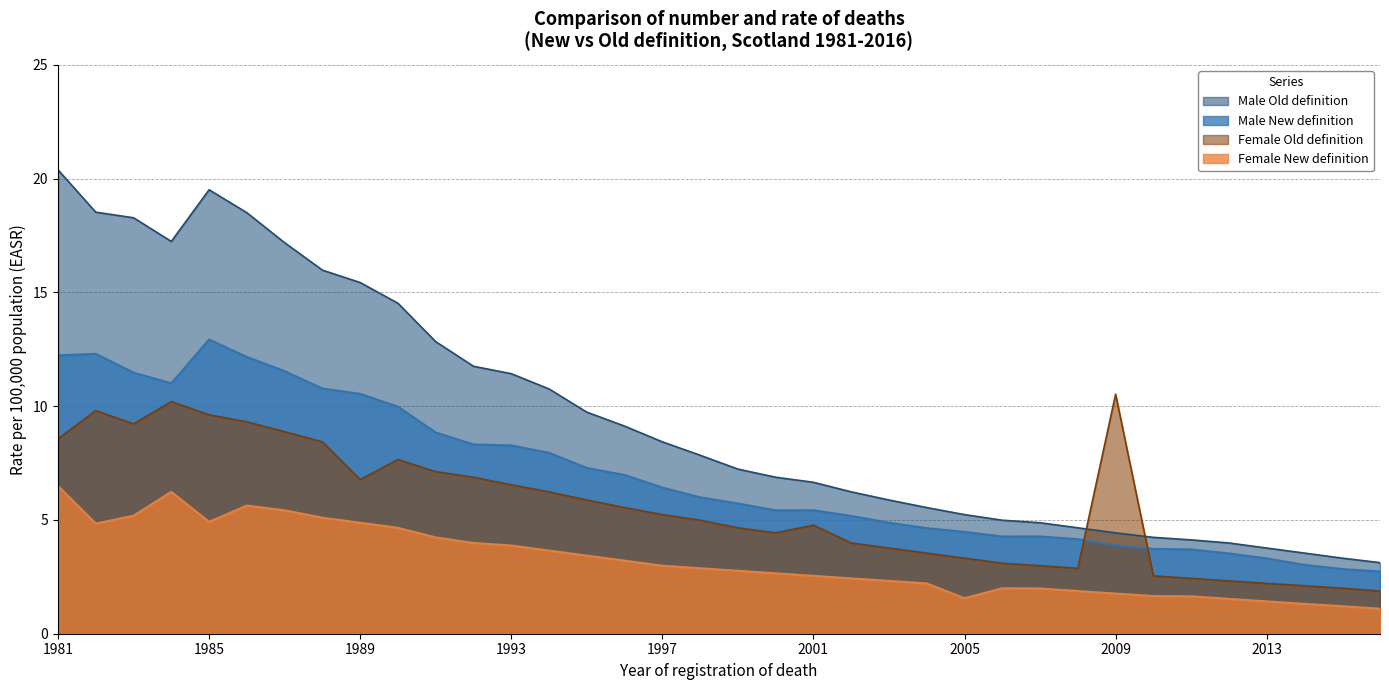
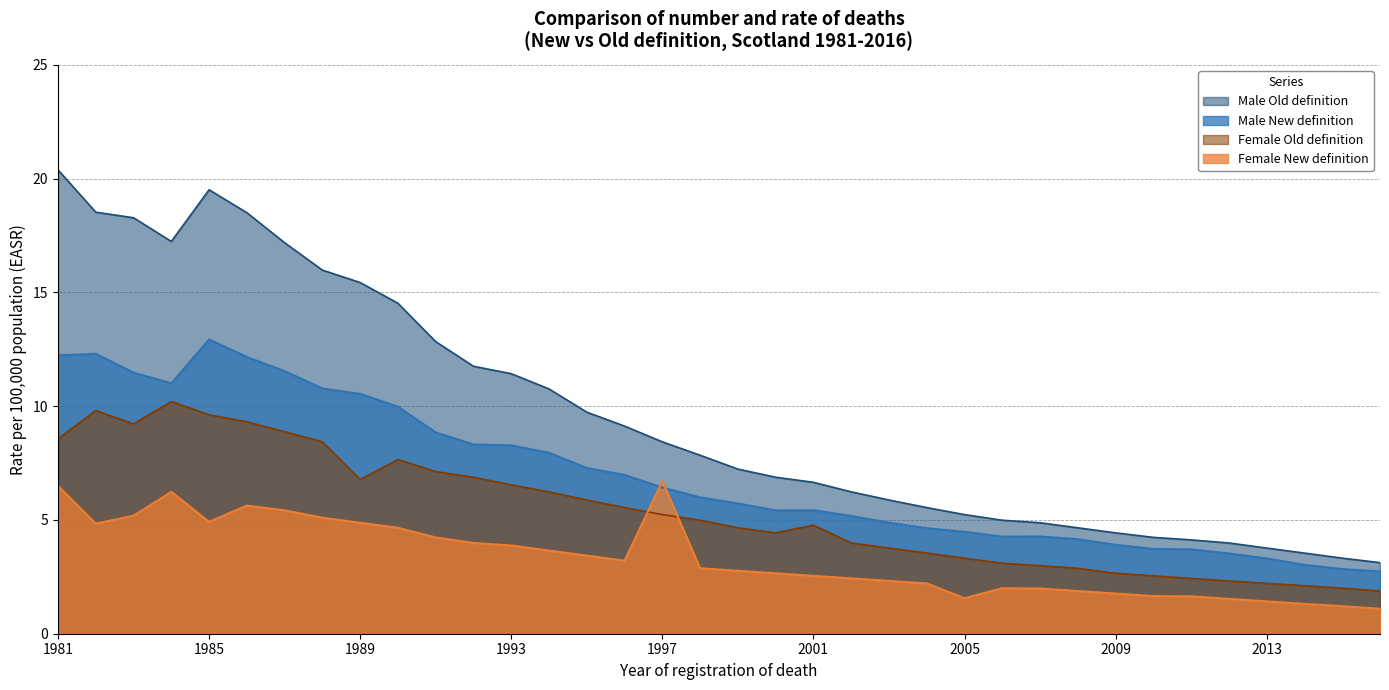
Female New definition, 1997: 3.0 -> 6.7
Female Old definition, 2009: 10.5 -> 2.7
